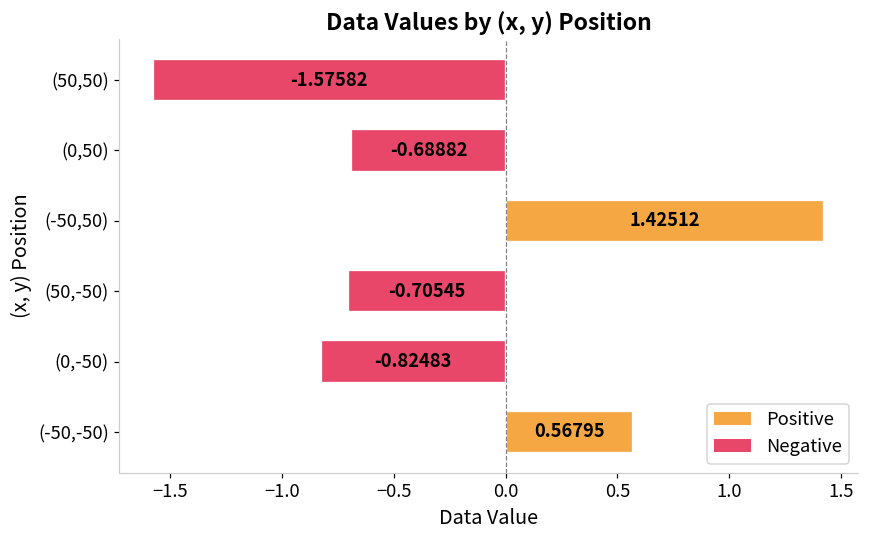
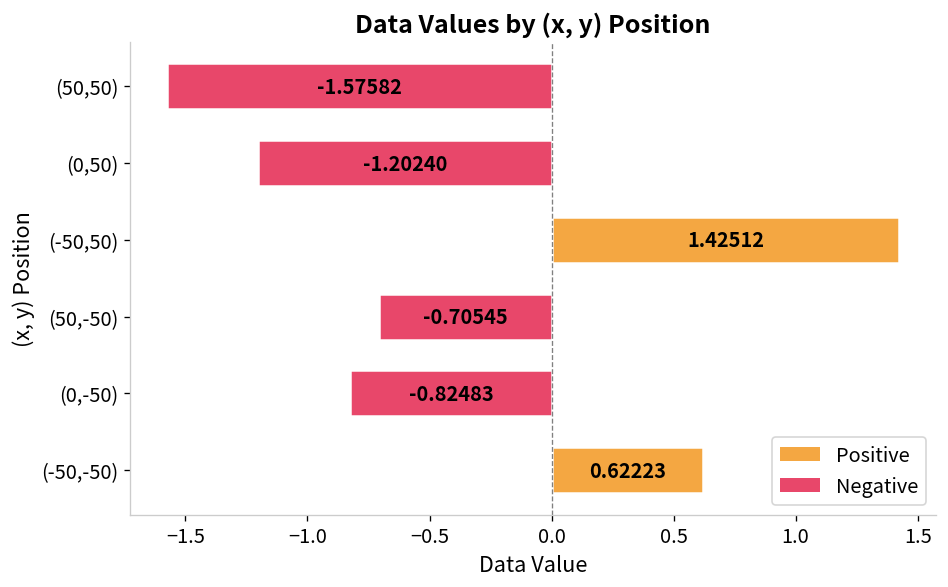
(0,50): -0.68882 -> -1.20240
(-50,-50): 0.56795 -> 0.62223
